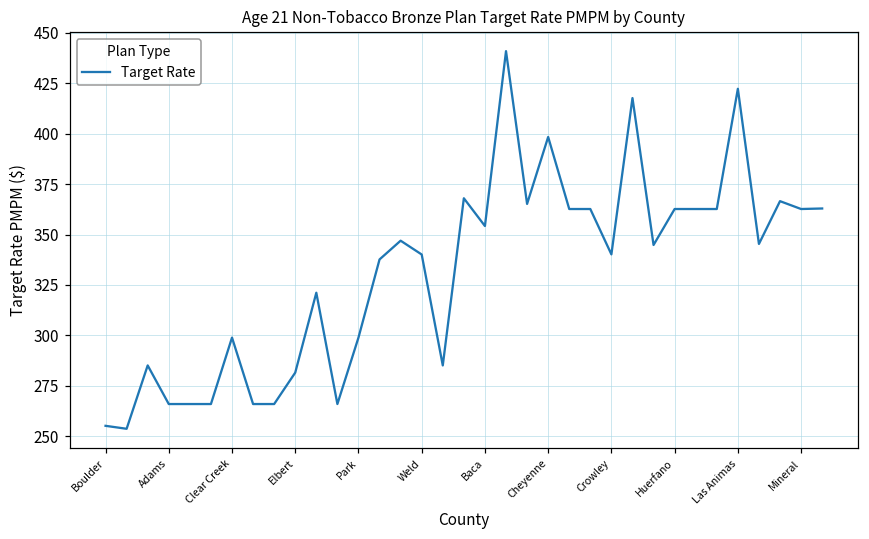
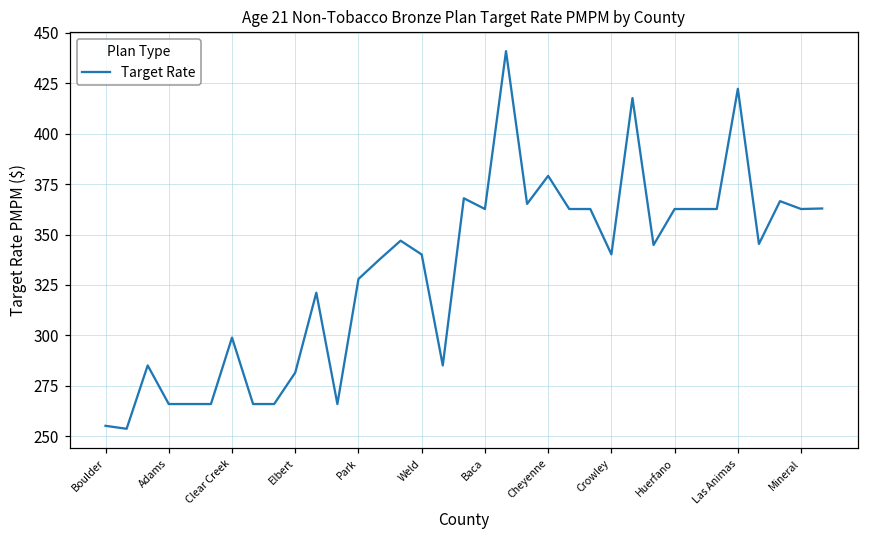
Park: 299 -> 328
Baca: 354 -> 363
Cheyenne: 398 -> 379
